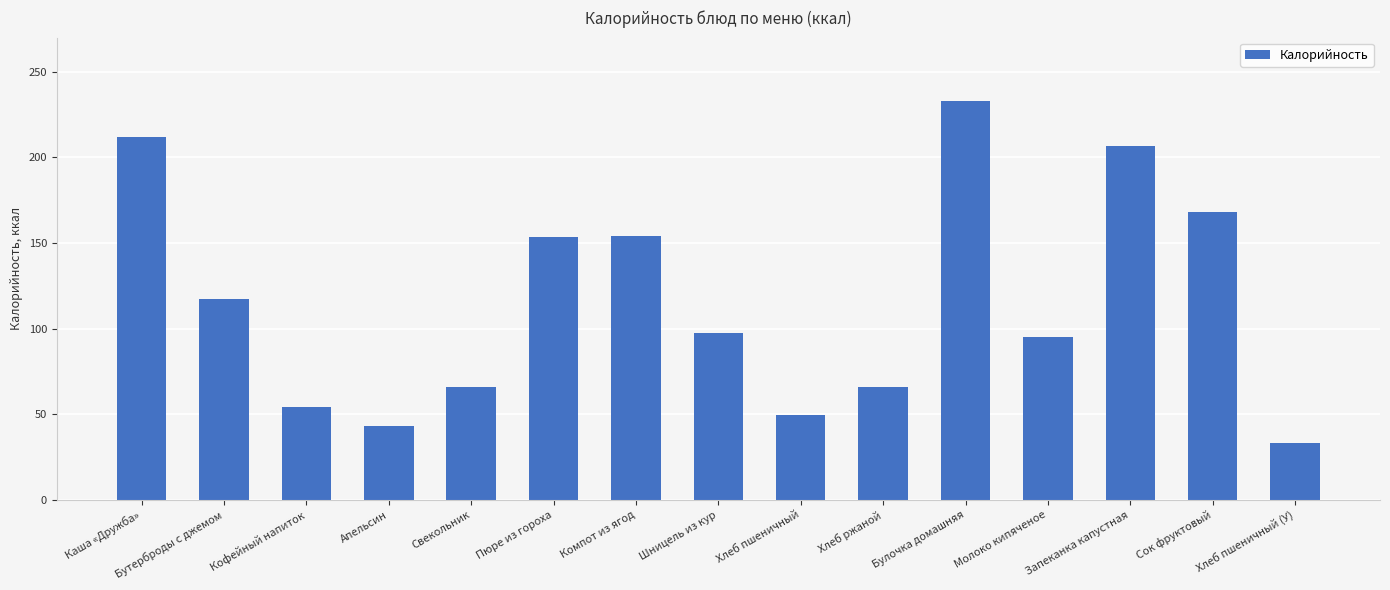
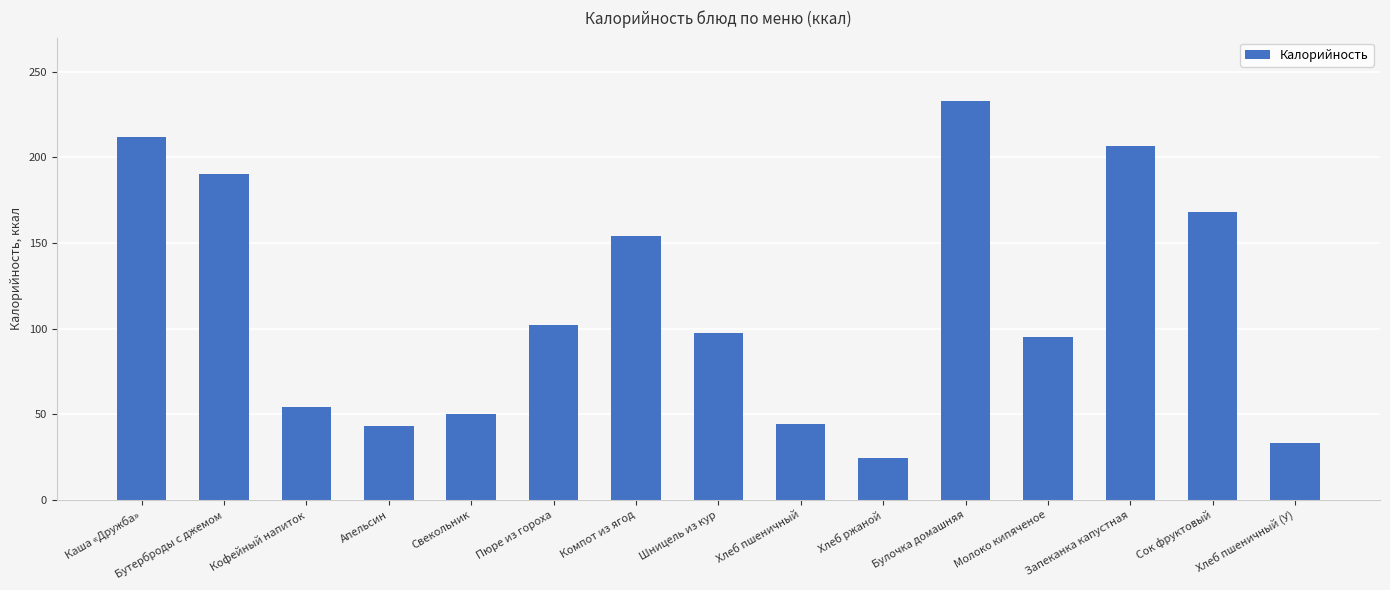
Бутерброды с джемом: 117 -> 191
Свекольник: 66 -> 50
Пюре из гороха: 153 -> 102
Хлеб пшеничный: 50 -> 44
Хлеб ржаной: 66 -> 24
